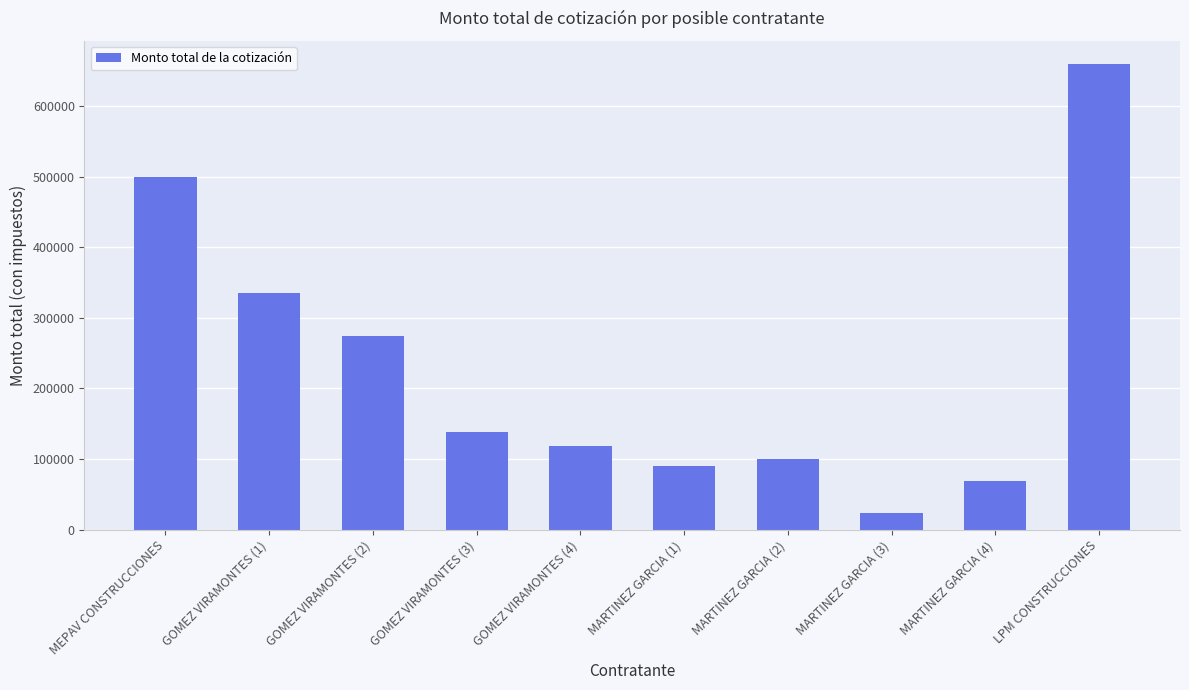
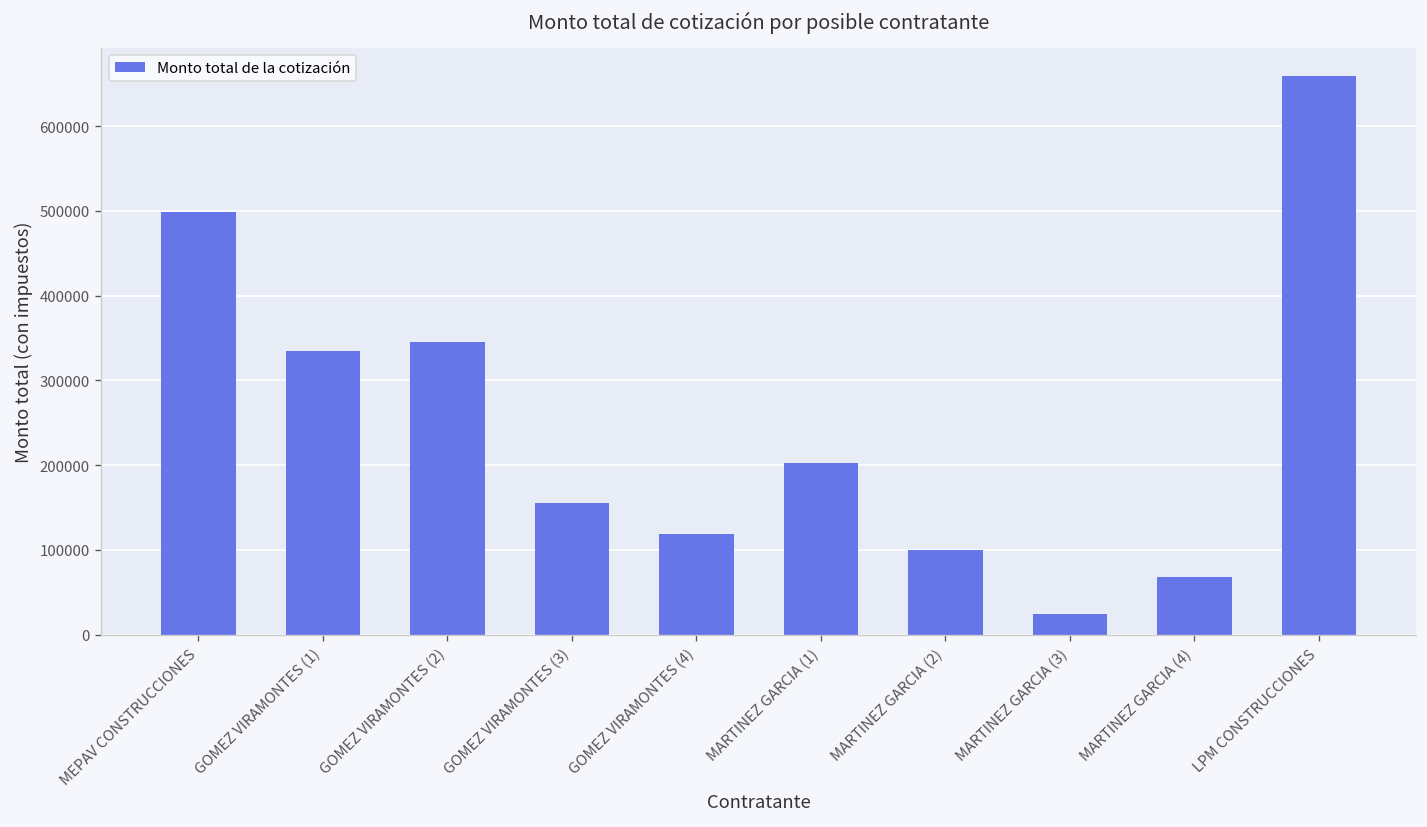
GOMEZ VIRAMONTES (2): 270000 -> 350000
GOMEZ VIRAMONTES (3): 140000 -> 150000
MARTINEZ GARCIA (1): 90000 -> 200000
